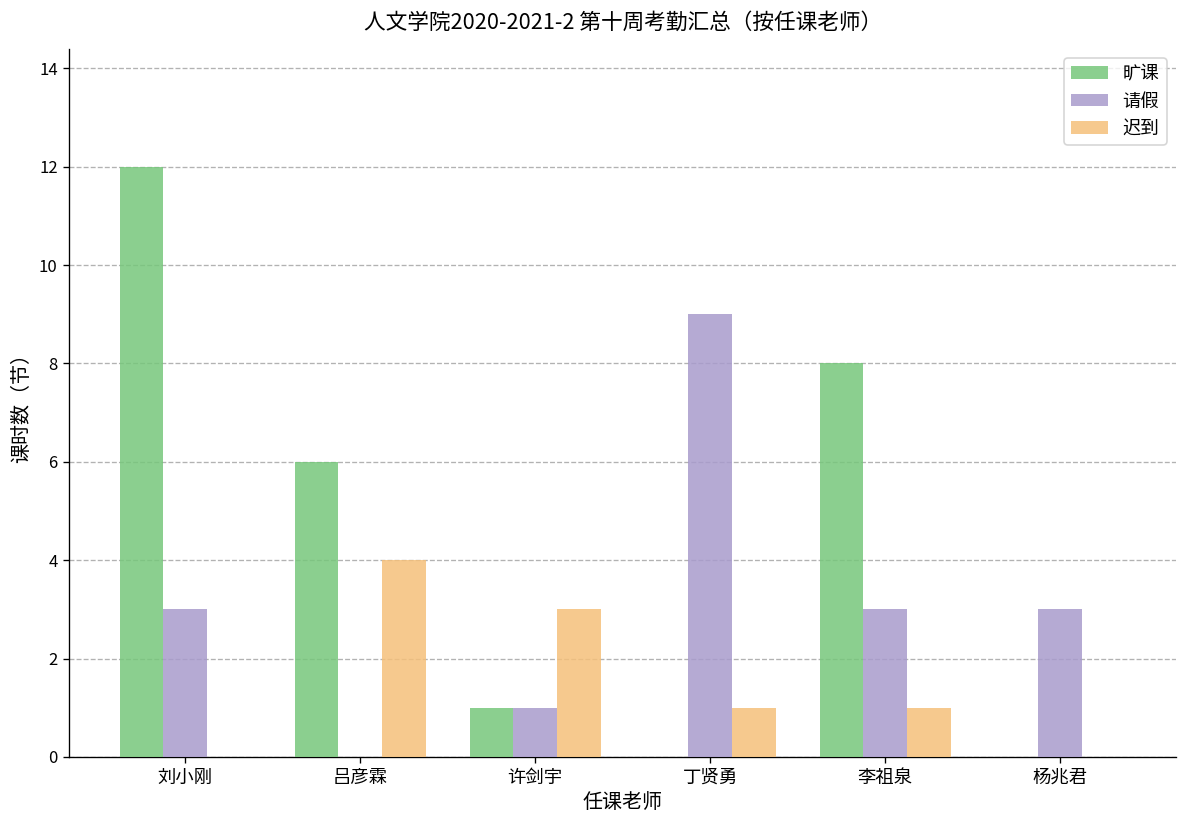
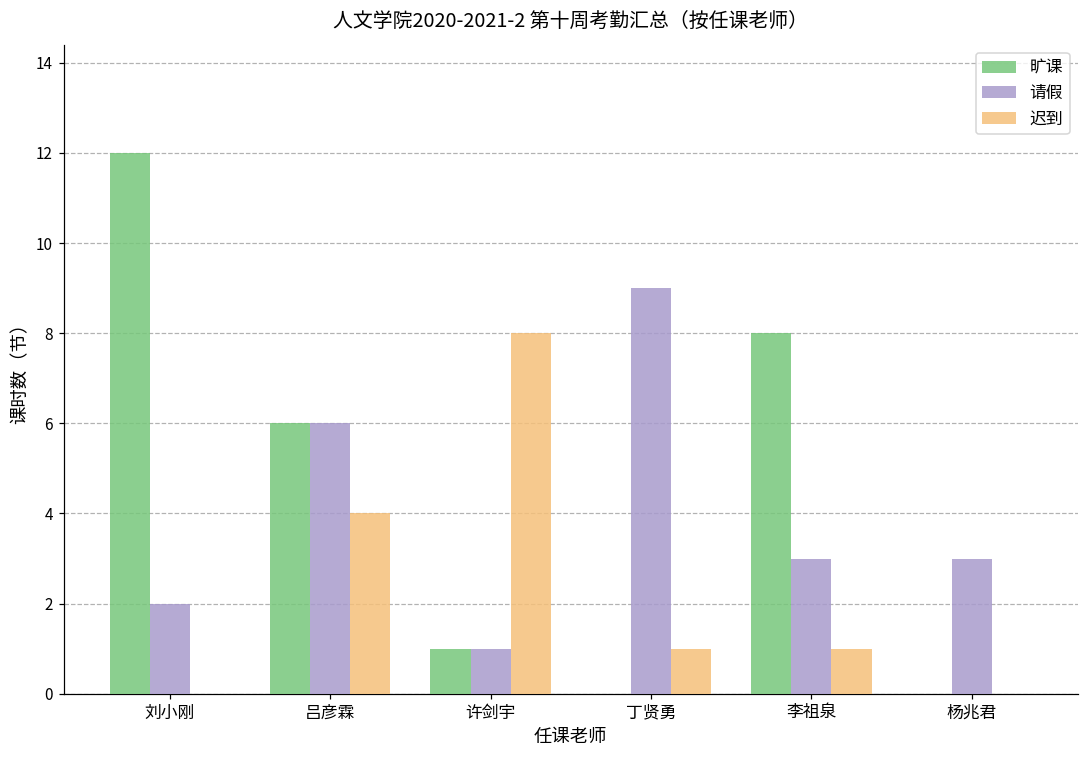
请假, 刘小刚: 3 -> 2
请假, 吕彦霖: 0 -> 6
迟到, 许剑宇: 3 -> 8
